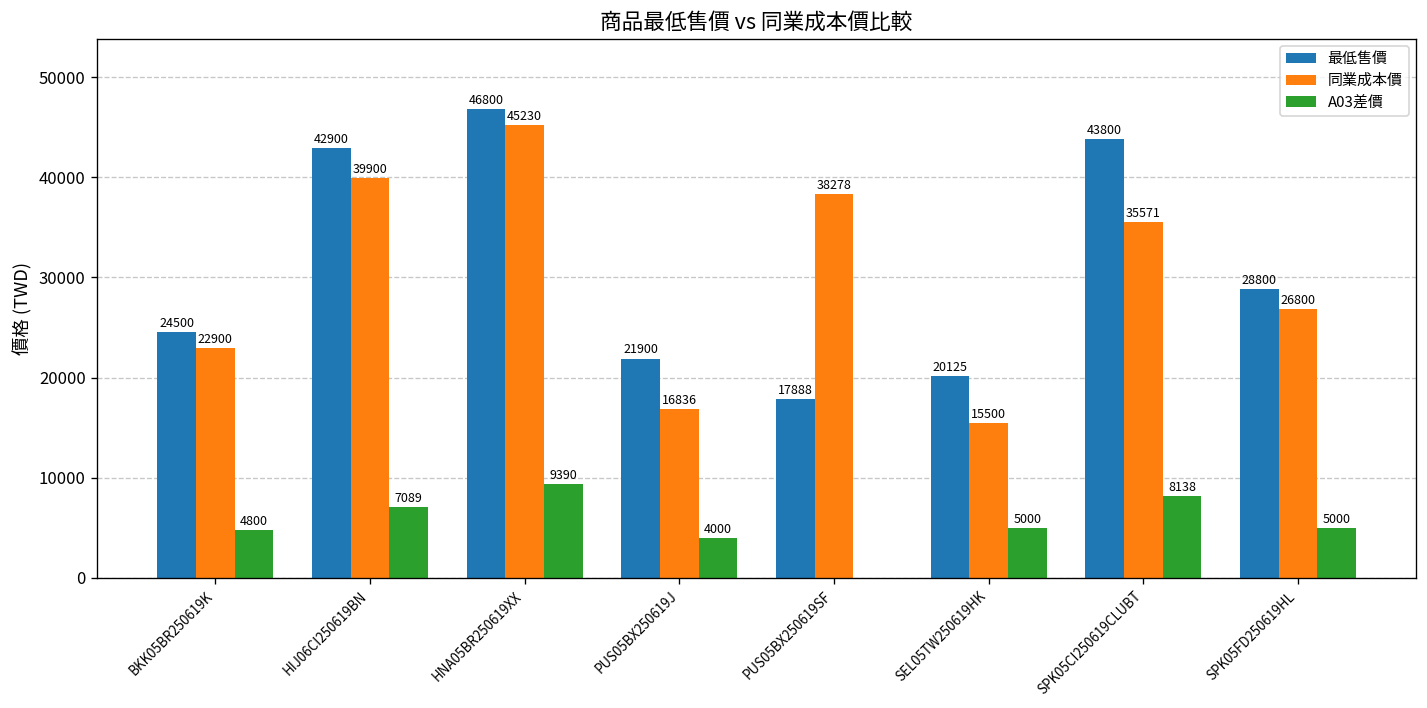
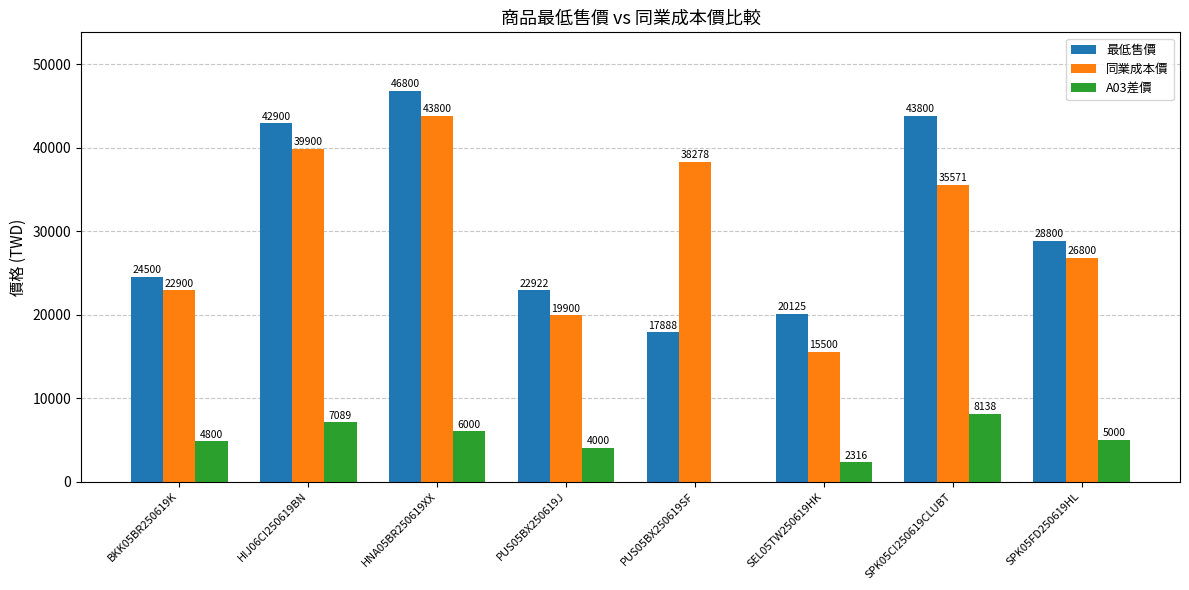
同業成本價, HNA05BR250619XX: 45230 -> 43800
A03差價, HNA05BR250619XX: 9390 -> 6000
最低售價, PUS05BX250619J: 21900 -> 22922
同業成本價, PUS05BX250619J: 16836 -> 19900
A03差價, SEL05TW250619HK: 5000 -> 2316
